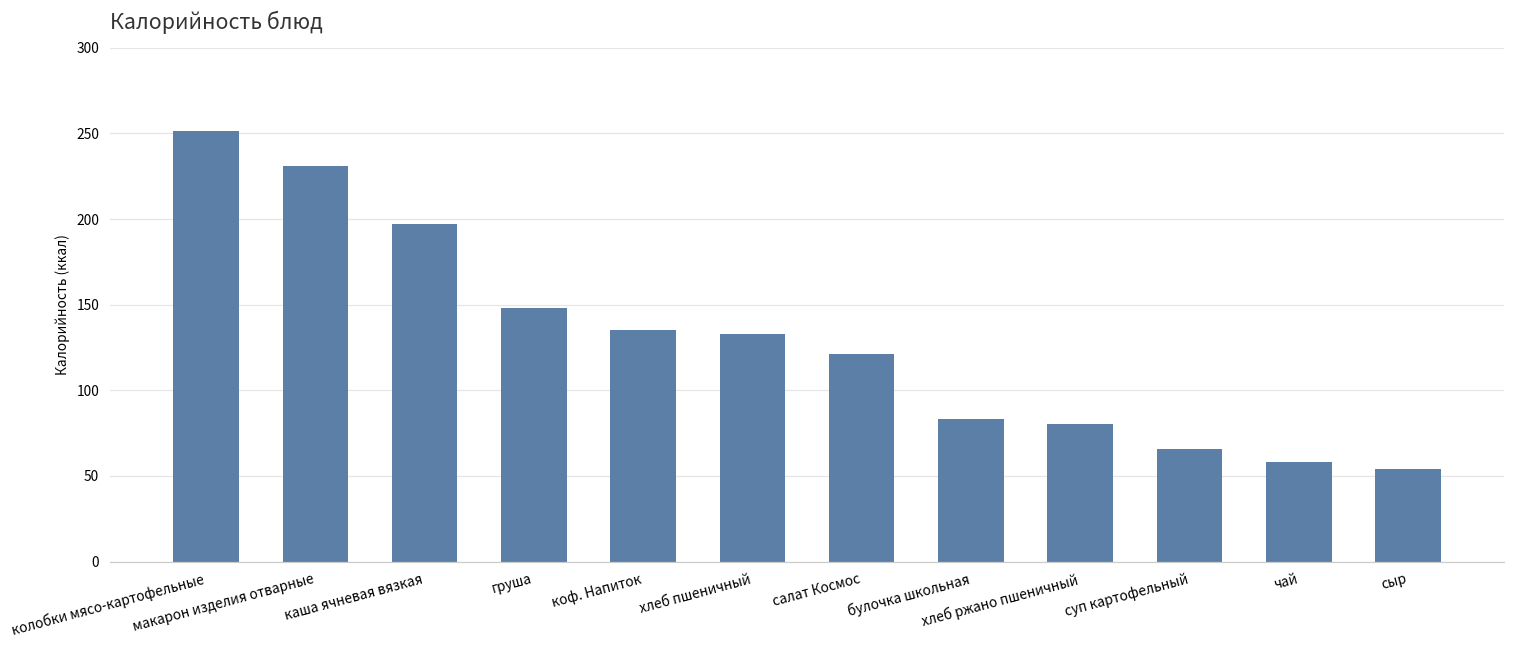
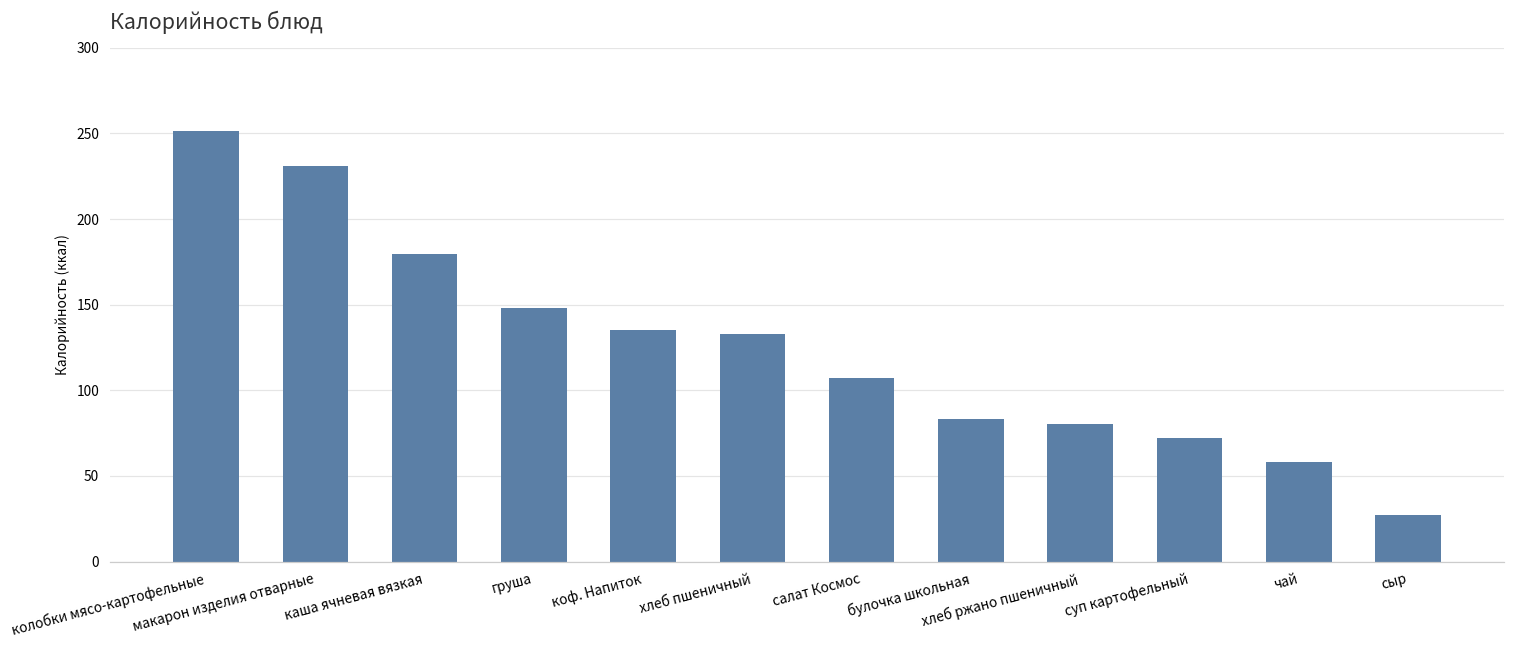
каша ячневая вязкая: 197 -> 180
салат Космос: 121 -> 107
суп картофельный: 66 -> 72
сыр: 54 -> 27
